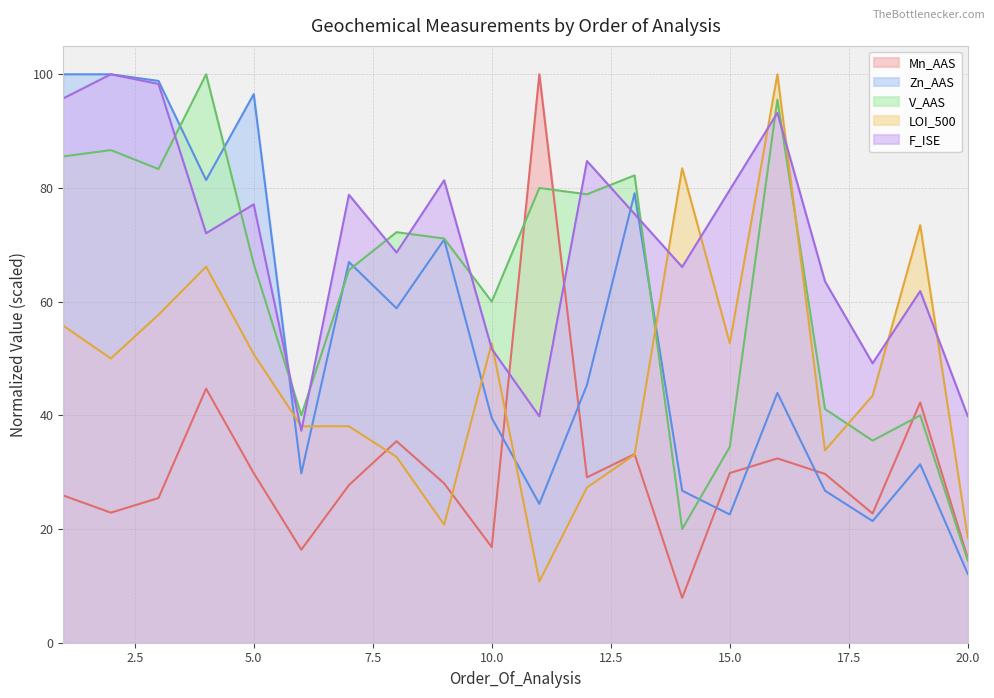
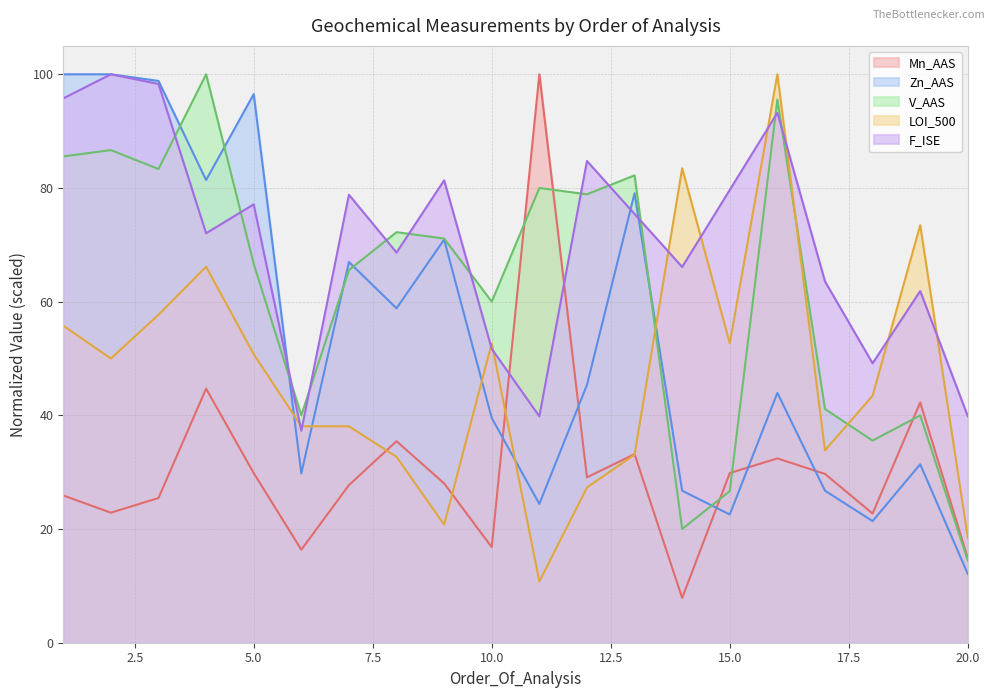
V_AAS, 15.0: 34 -> 27
